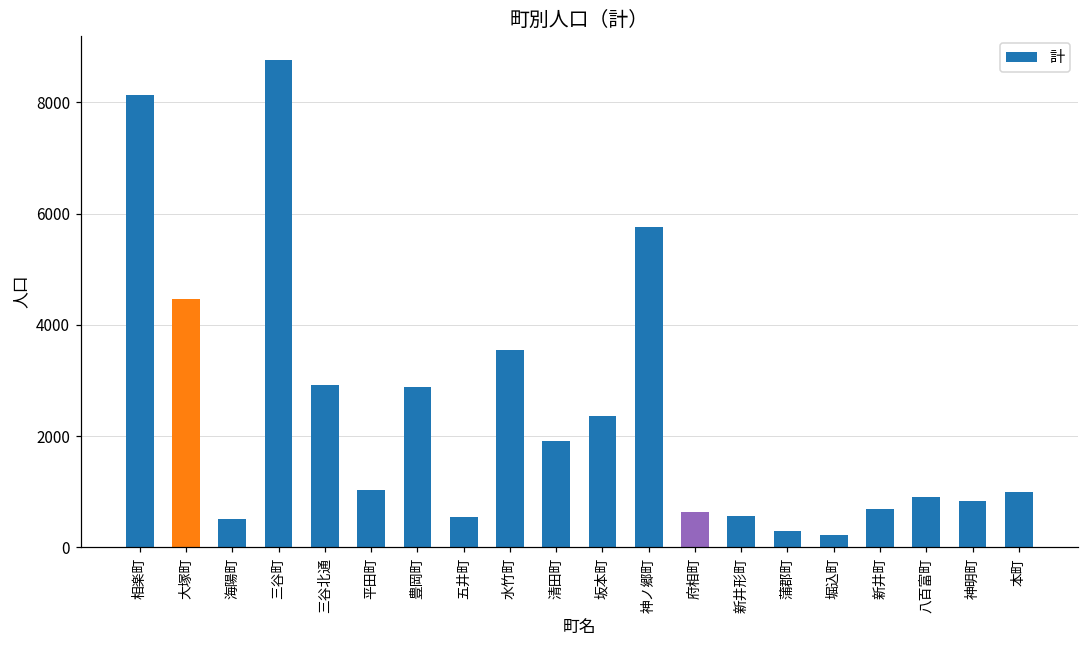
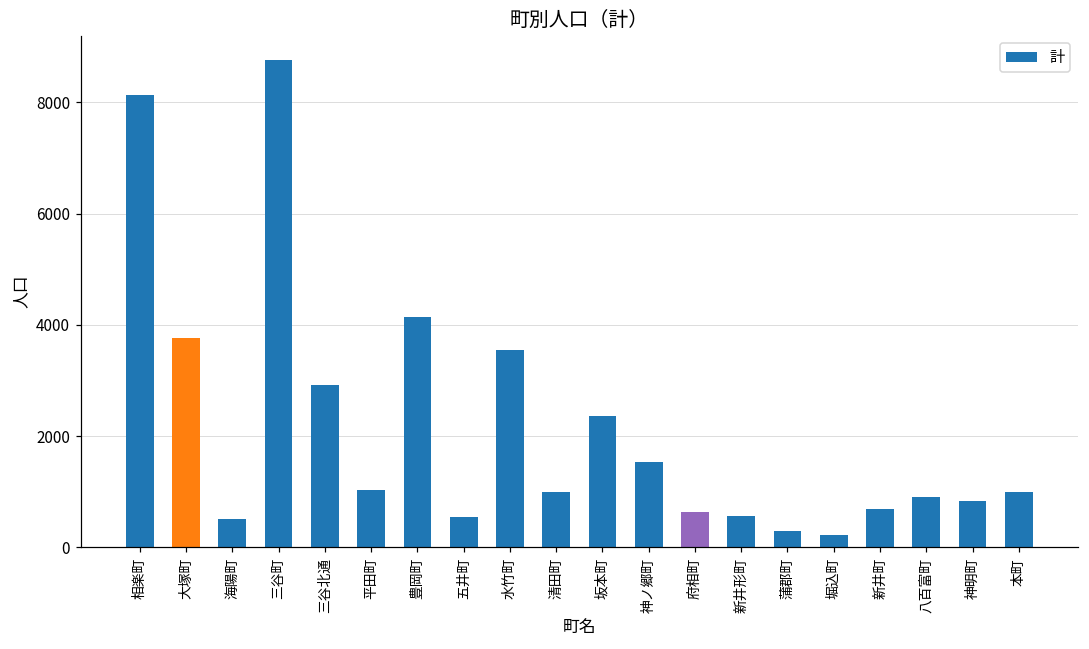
大塚町: 4500 -> 3800
豊岡町: 2900 -> 4100
清田町: 1900 -> 1000
神ノ郷町: 5800 -> 1500
